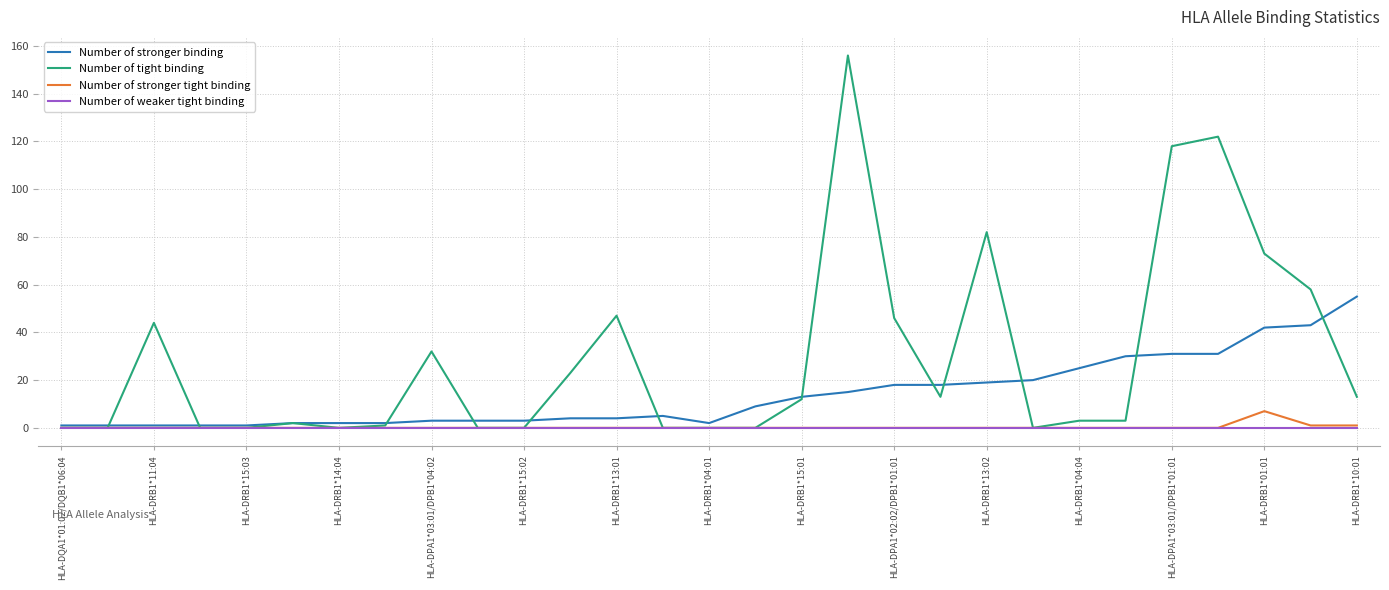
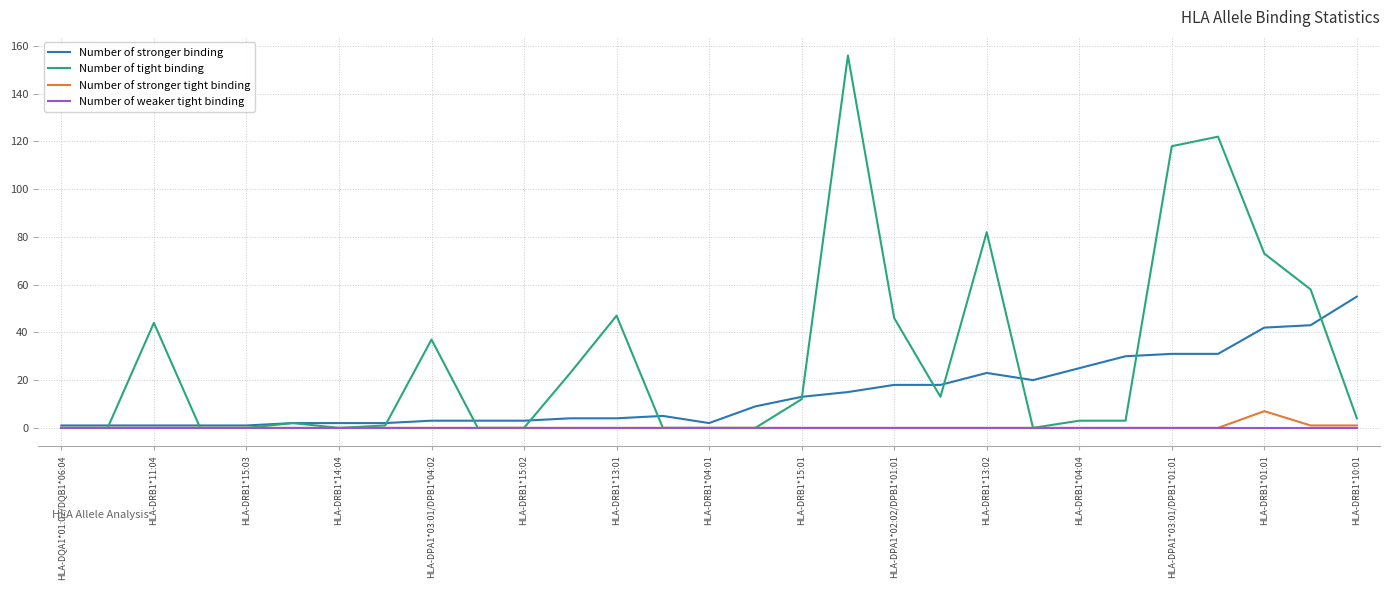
Number of tight binding, HLA-DPA1*03:01/DPB1*04:02: 32 -> 37
Number of stronger binding, HLA-DRB1*13:02: 19 -> 23
Number of tight binding, HLA-DRB1*10:01: 13 -> 4
